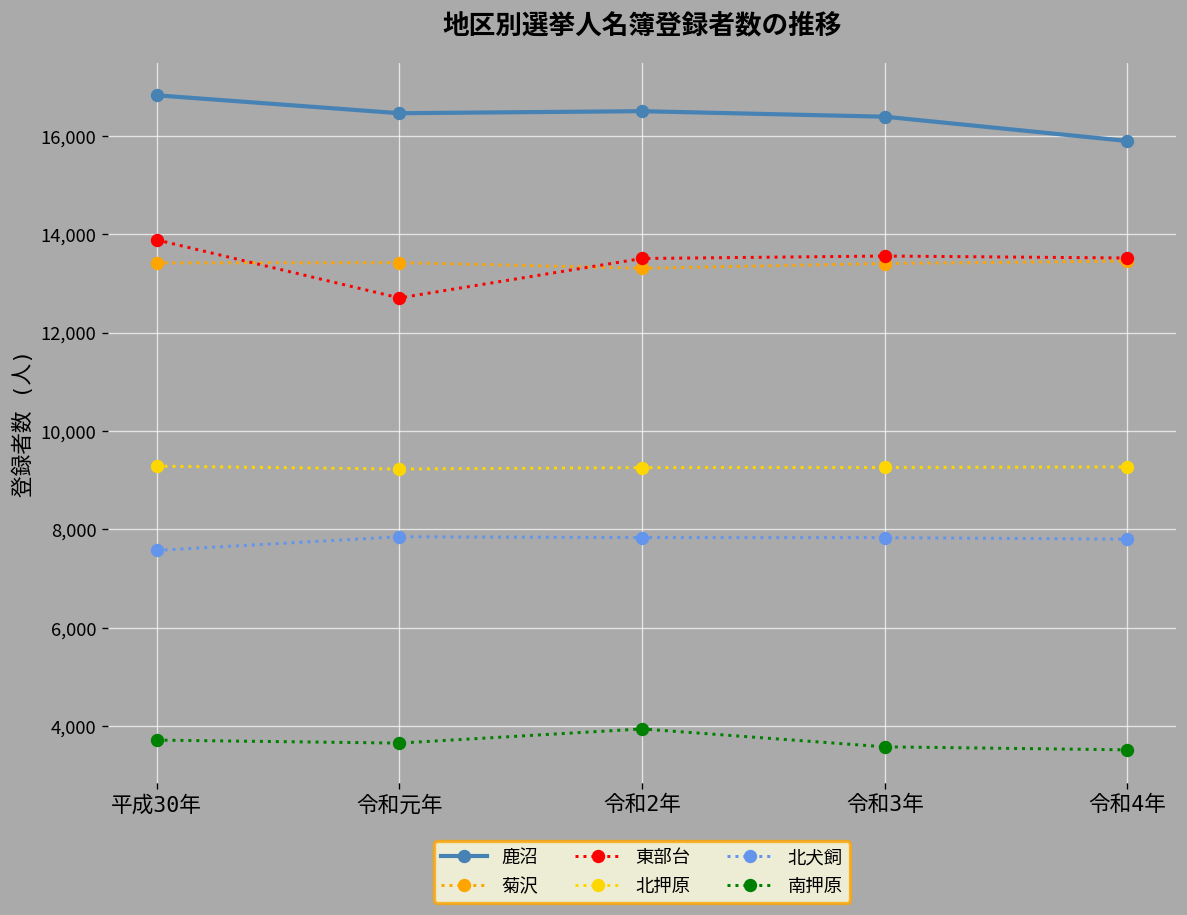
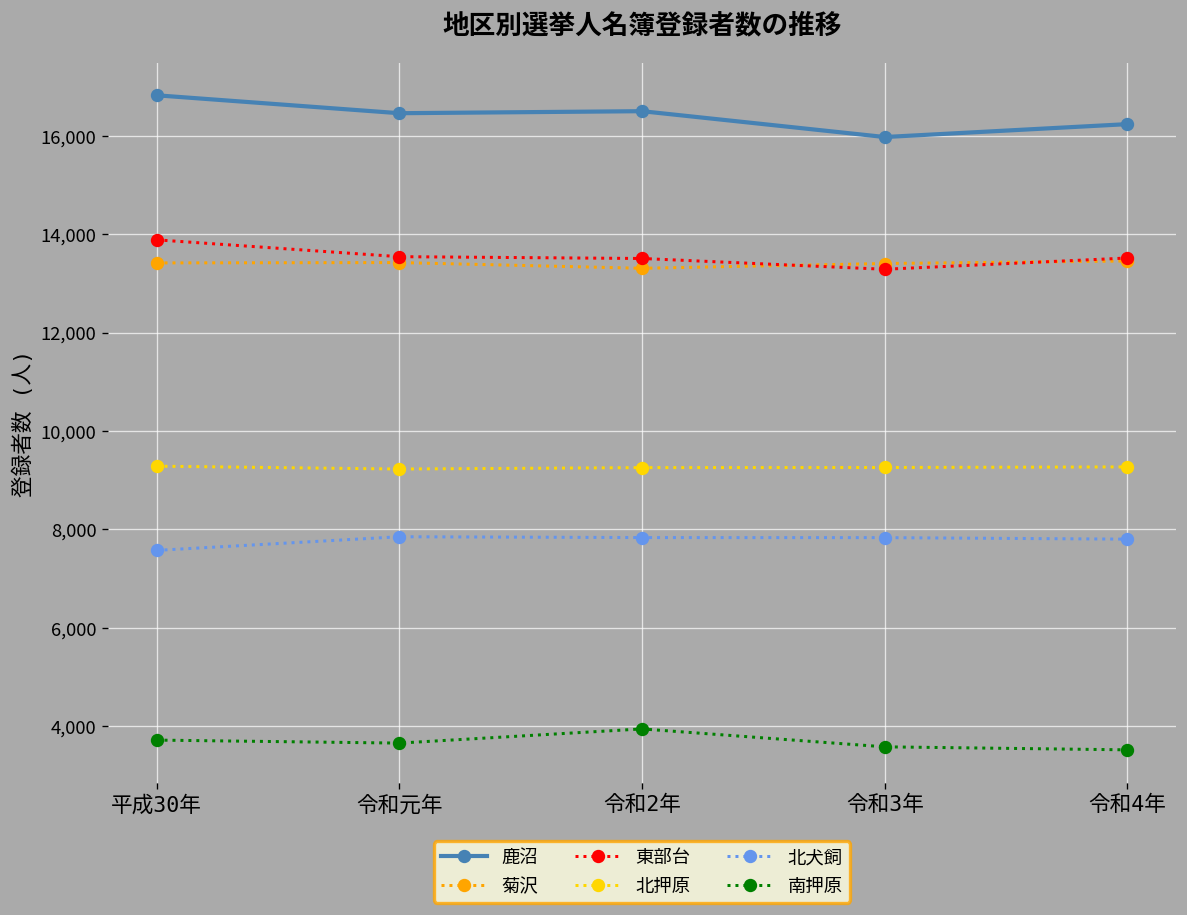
東部台, 令和元年: 12,700 -> 13,500
鹿沼, 令和3年: 16,400 -> 16,000
東部台, 令和3年: 13,600 -> 13,300
鹿沼, 令和4年: 15,900 -> 16,200
